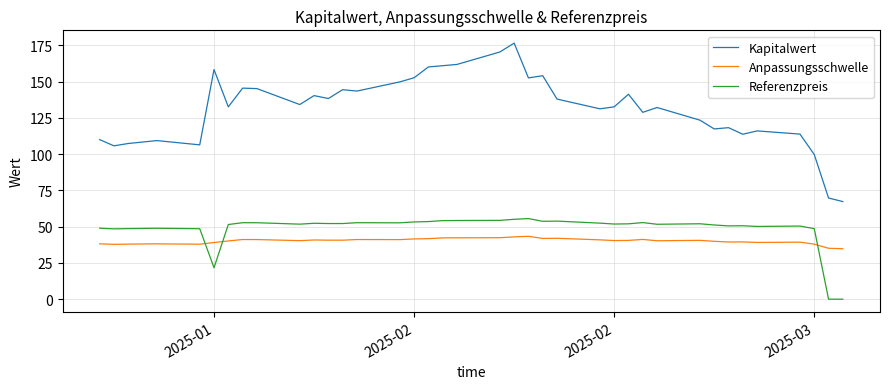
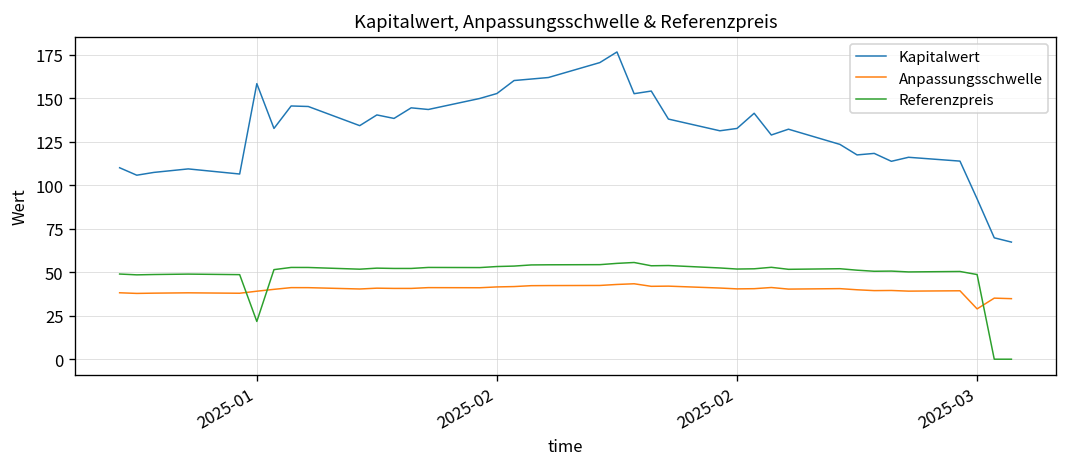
Kapitalwert, 2025-03: 100 -> 92
Anpassungsschwelle, 2025-03: 38 -> 29
